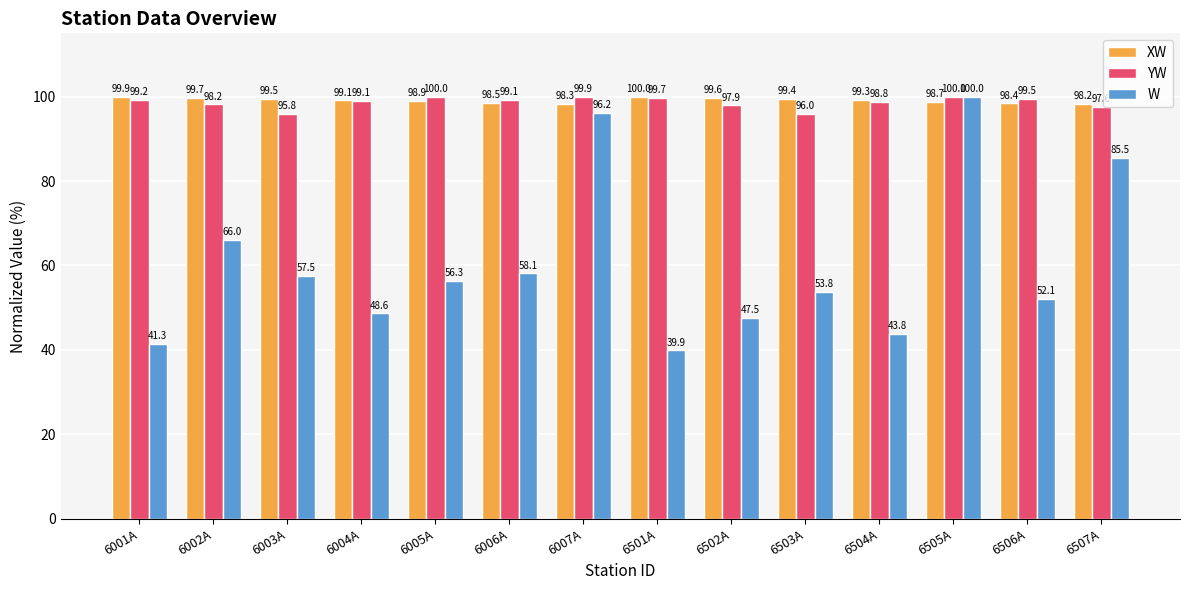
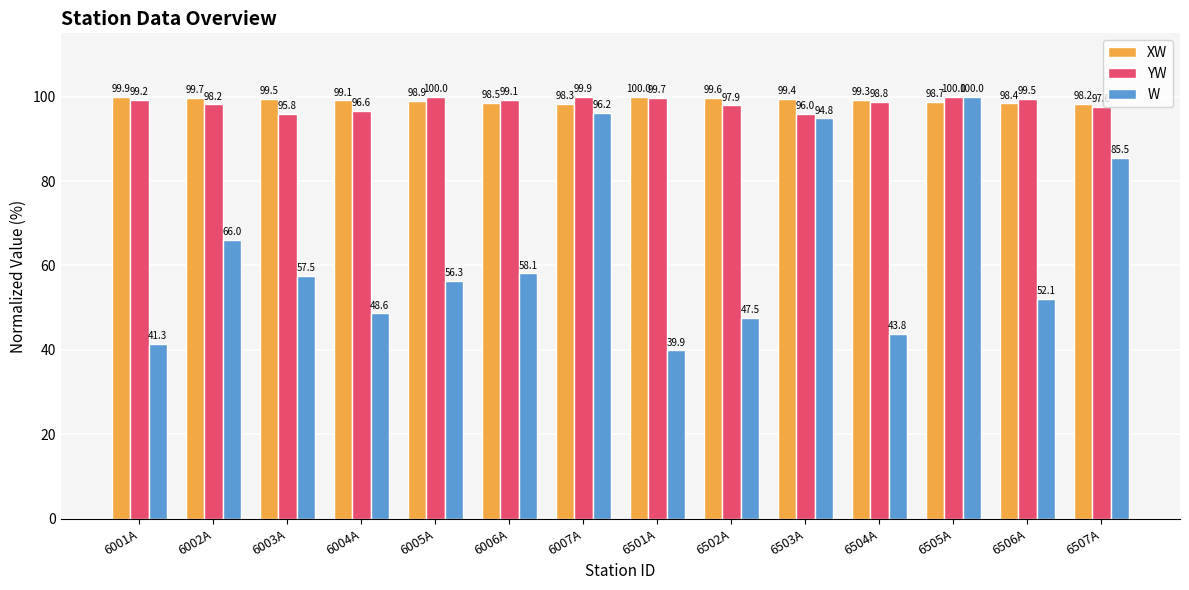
YW, 6004A: 99.1 -> 96.6
W, 6503A: 53.8 -> 94.8
